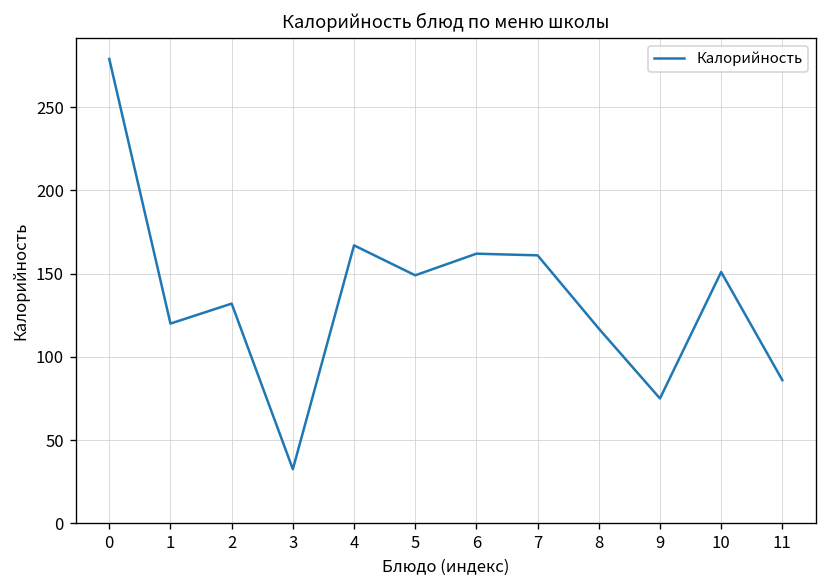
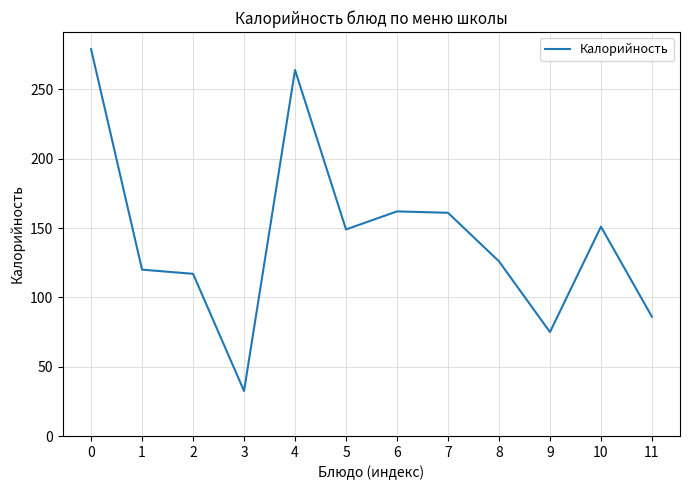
2: 132 -> 117
4: 167 -> 264
8: 117 -> 126
